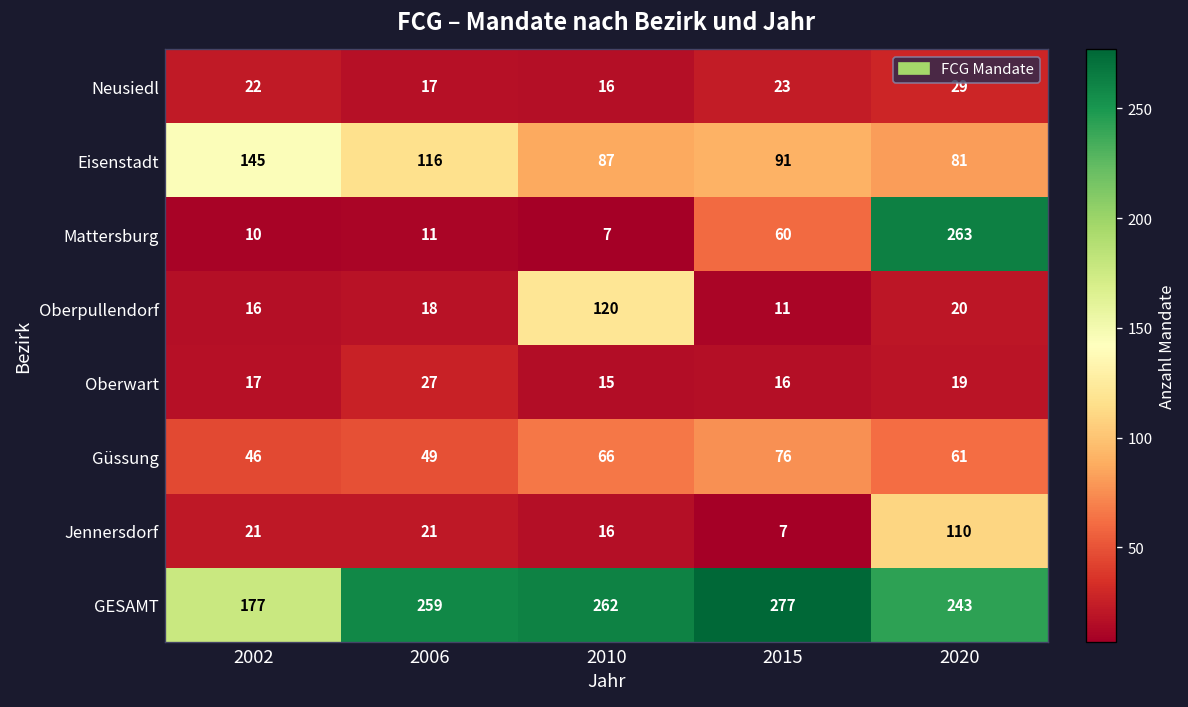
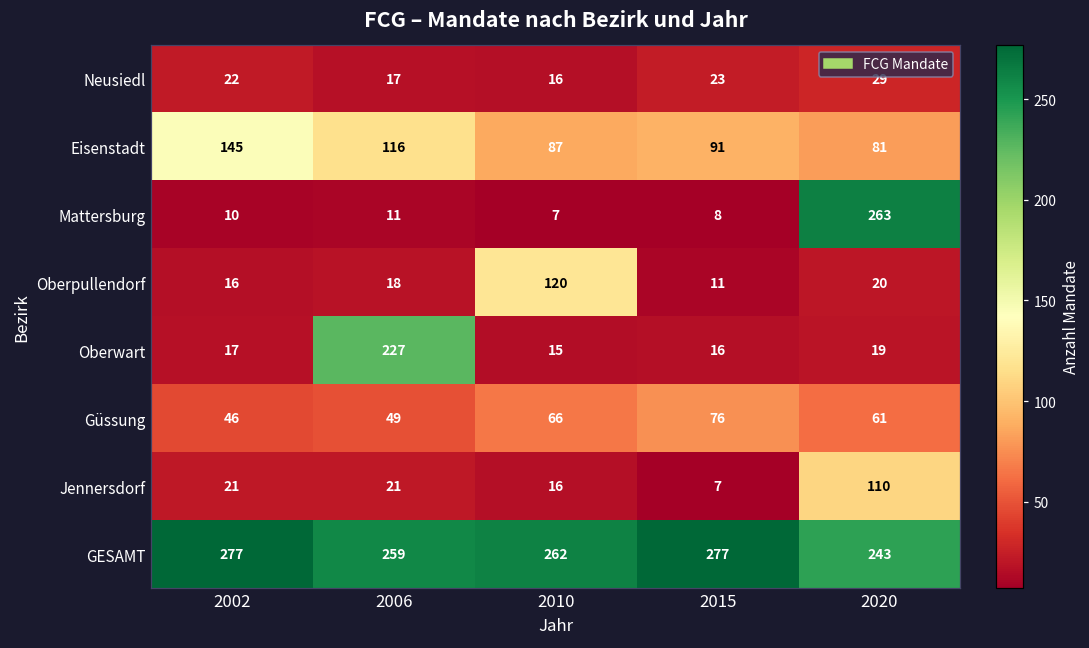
Mattersburg, 2015: 60 -> 8
Oberwart, 2006: 27 -> 227
GESAMT, 2002: 177 -> 277
